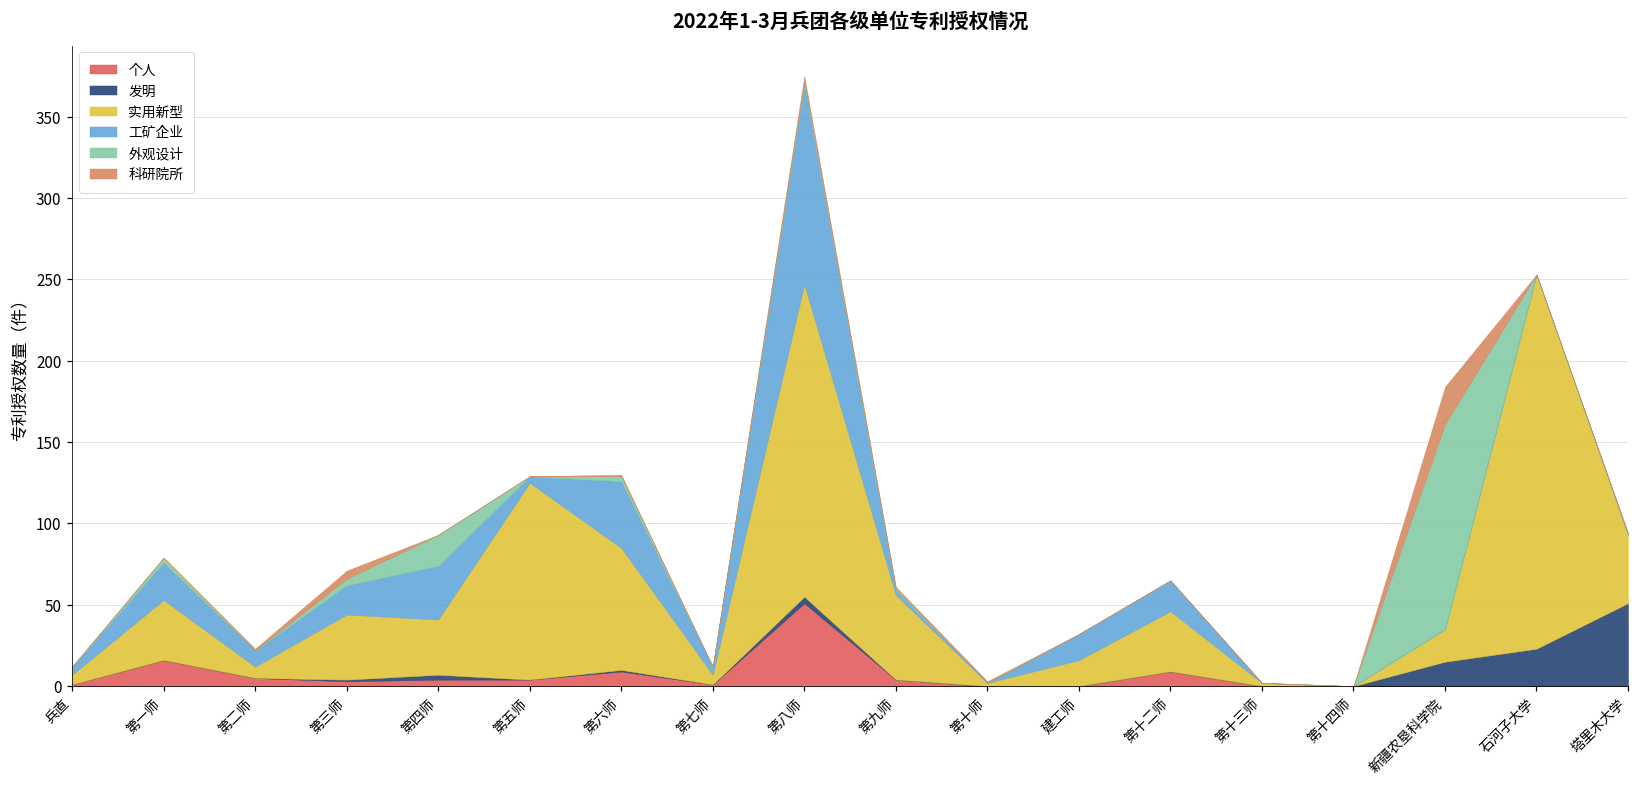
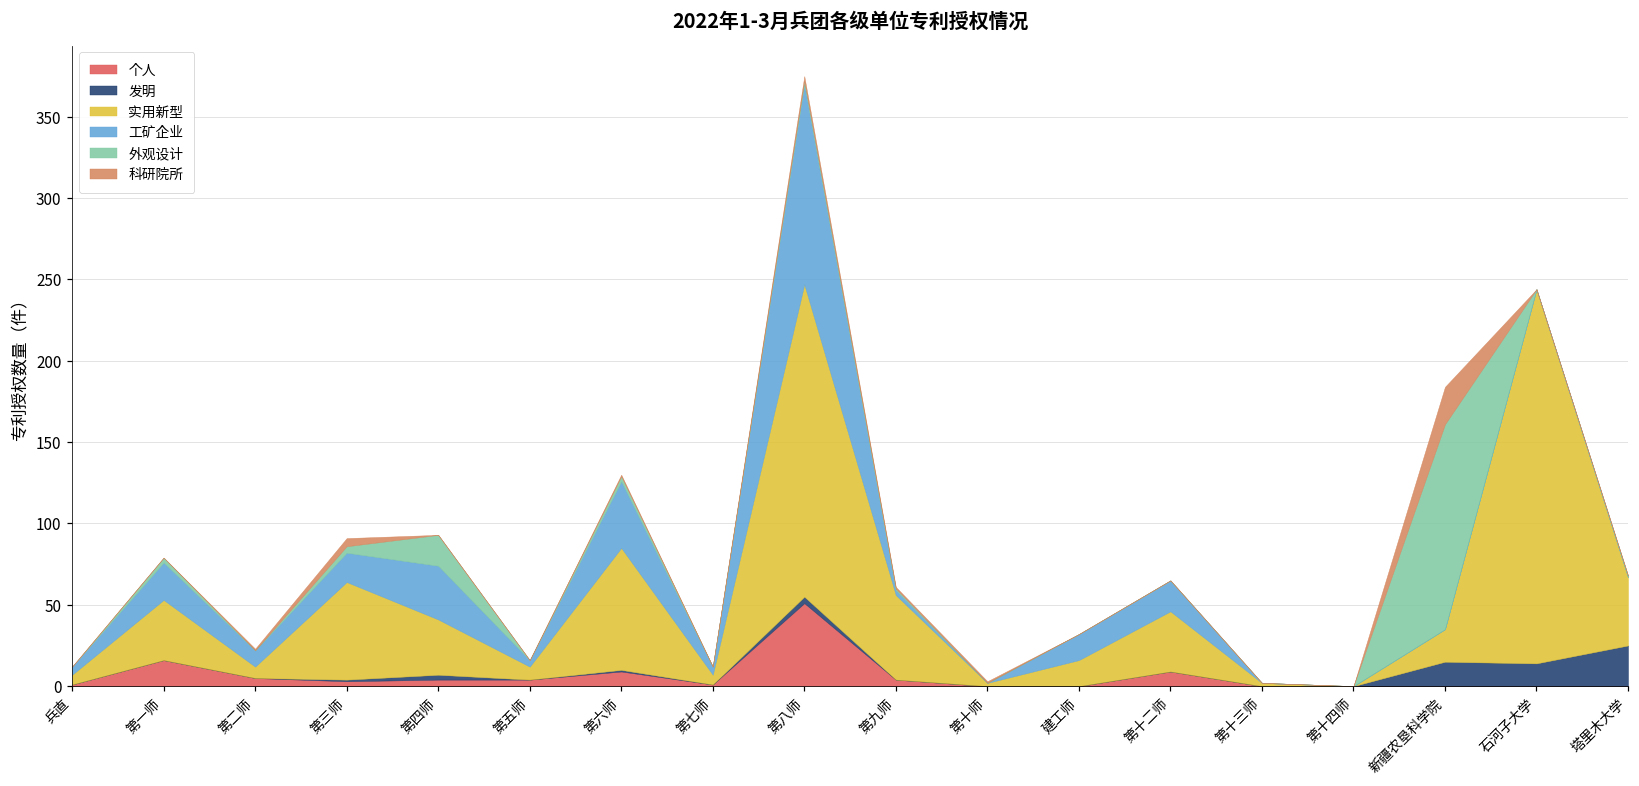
实用新型, 第三师: 40 -> 60
实用新型, 第五师: 121 -> 8
发明, 石河子大学: 23 -> 14
发明, 塔里木大学: 51 -> 25
